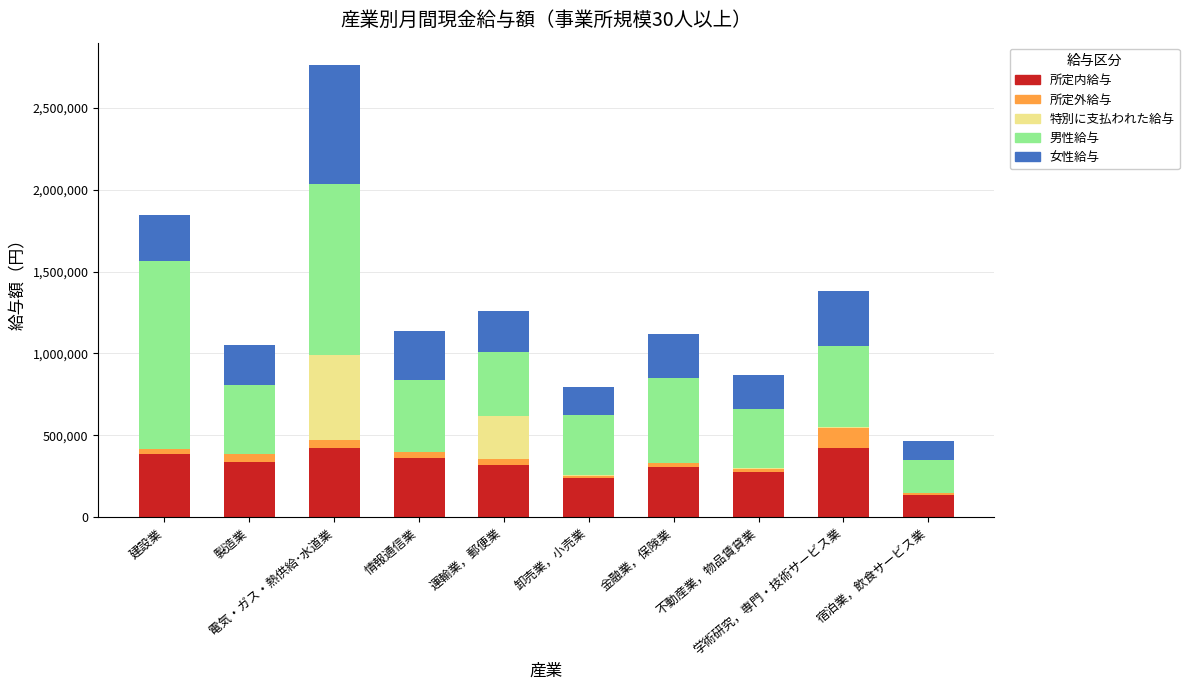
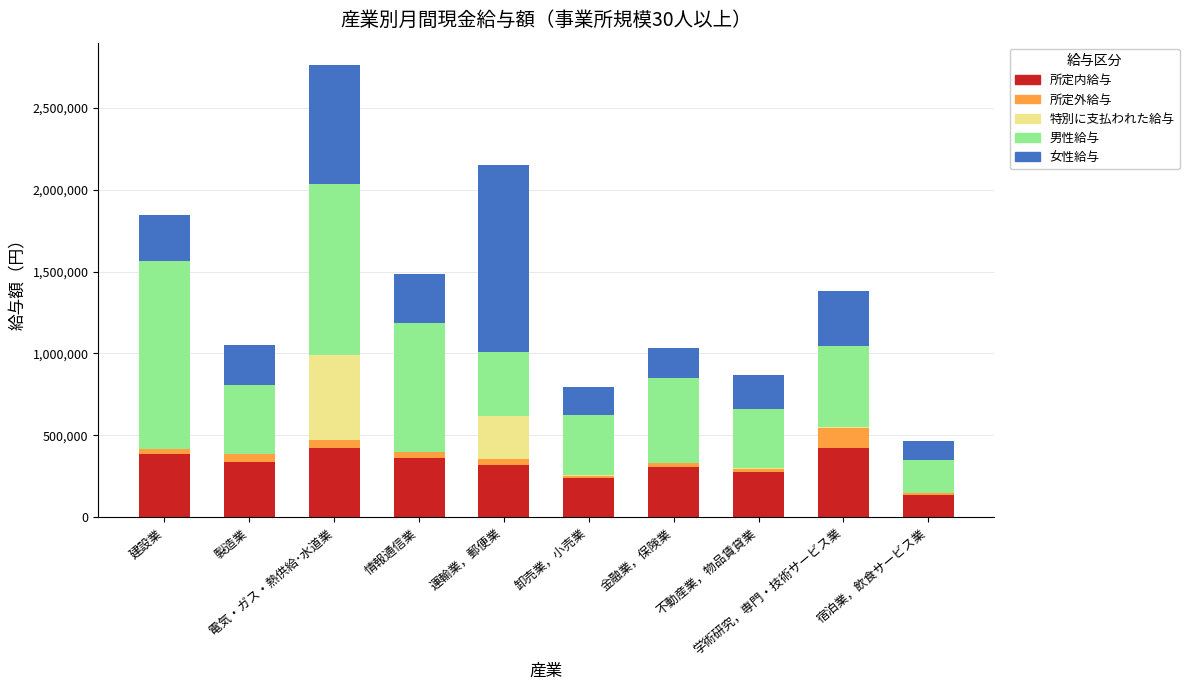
男性給与, 情報通信業: 440,000 -> 790,000
女性給与, 運輸業，郵便業: 250,000 -> 1,140,000
女性給与, 金融業，保険業: 270,000 -> 180,000
